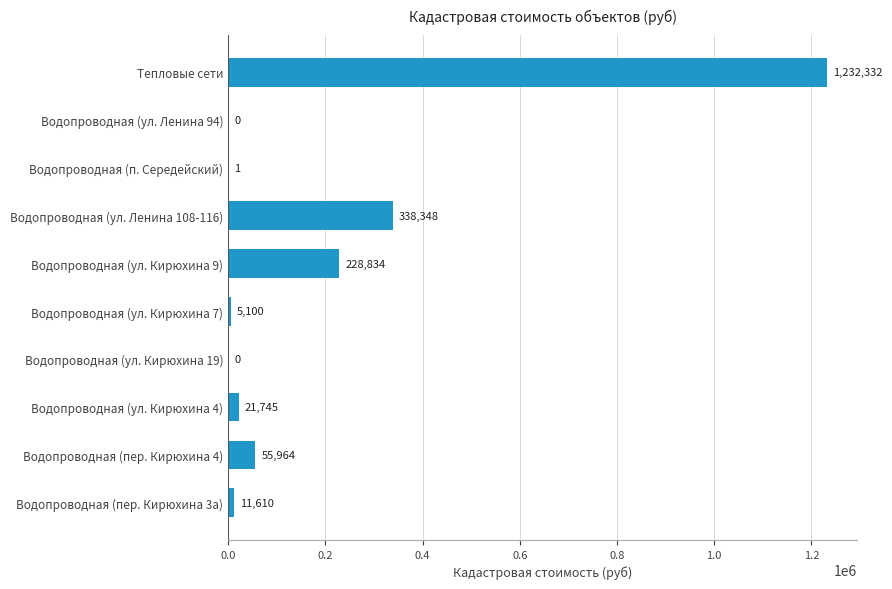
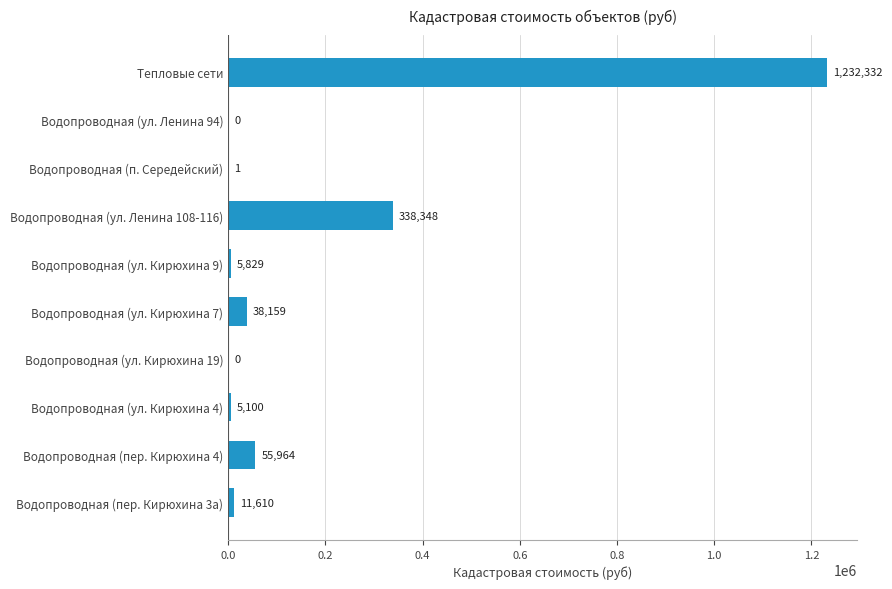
Водопроводная (ул. Кирюхина 9): 228,834 -> 5,829
Водопроводная (ул. Кирюхина 7): 5,100 -> 38,159
Водопроводная (ул. Кирюхина 4): 21,745 -> 5,100
